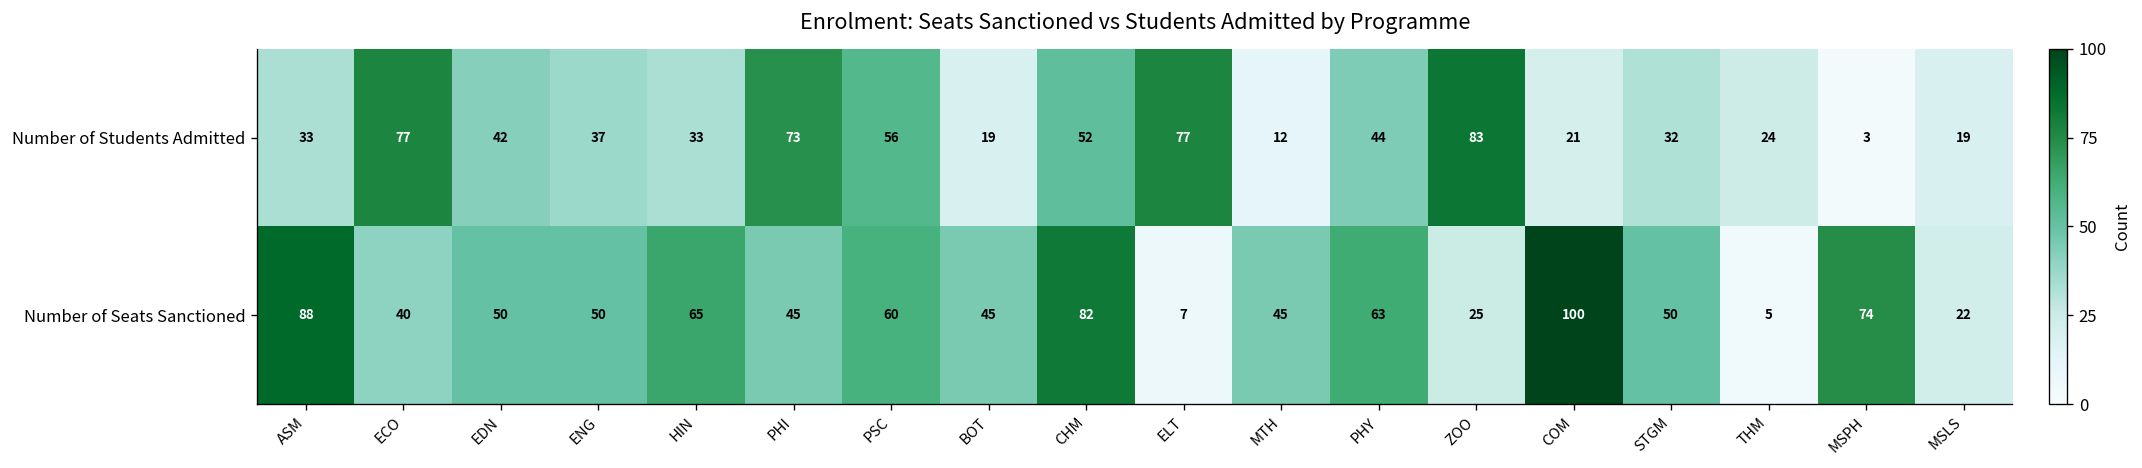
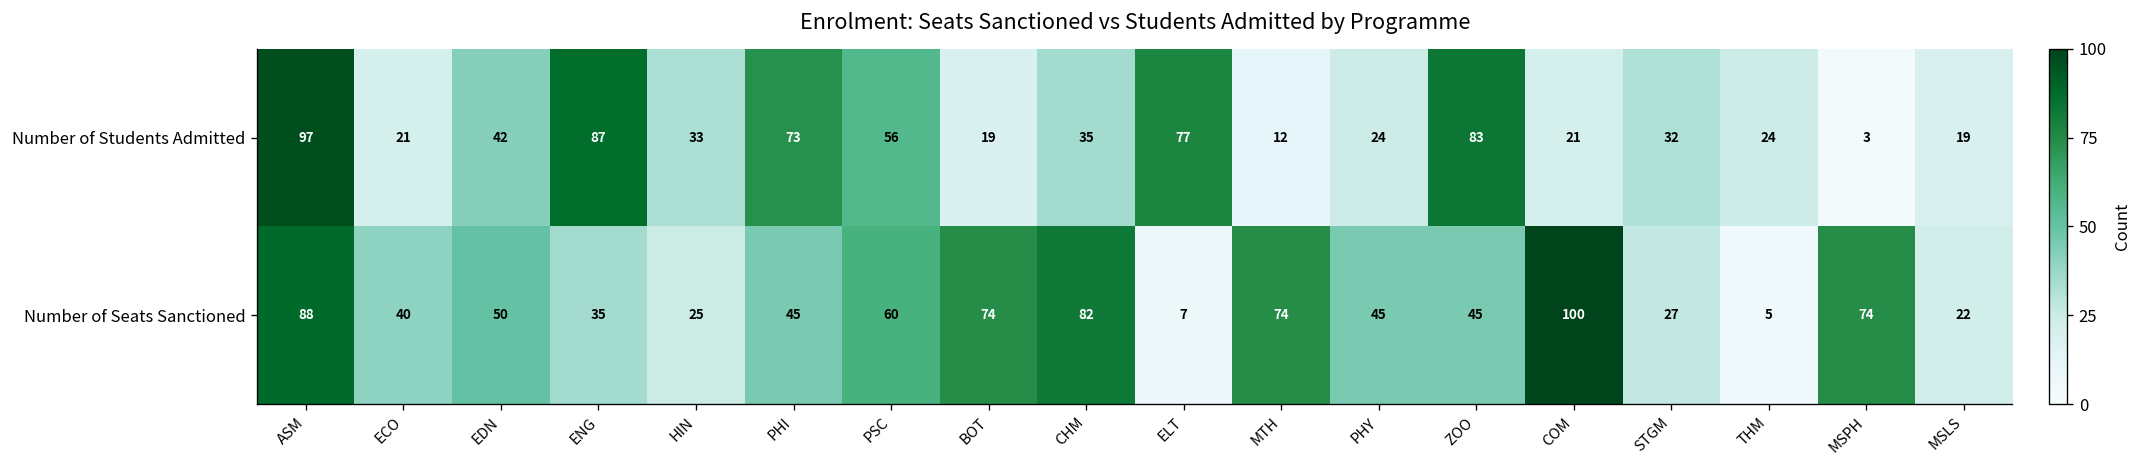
Number of Students Admitted, ASM: 33 -> 97
Number of Students Admitted, ECO: 77 -> 21
Number of Students Admitted, ENG: 37 -> 87
Number of Students Admitted, CHM: 52 -> 35
Number of Students Admitted, PHY: 44 -> 24
Number of Seats Sanctioned, ENG: 50 -> 35
Number of Seats Sanctioned, HIN: 65 -> 25
Number of Seats Sanctioned, BOT: 45 -> 74
Number of Seats Sanctioned, MTH: 45 -> 74
Number of Seats Sanctioned, PHY: 63 -> 45
Number of Seats Sanctioned, ZOO: 25 -> 45
Number of Seats Sanctioned, STGM: 50 -> 27
